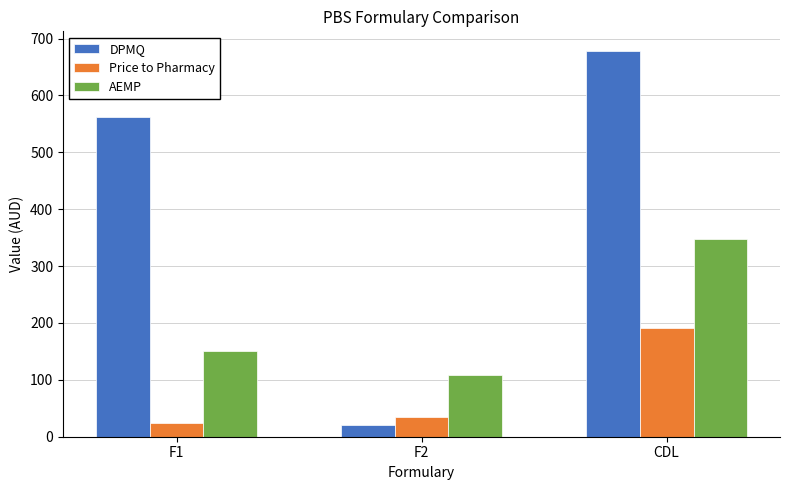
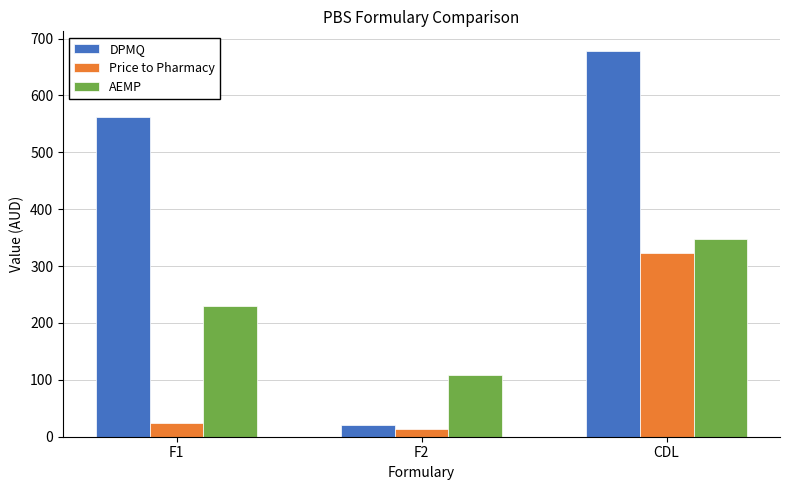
AEMP, F1: 150 -> 230
Price to Pharmacy, F2: 30 -> 10
Price to Pharmacy, CDL: 190 -> 320
